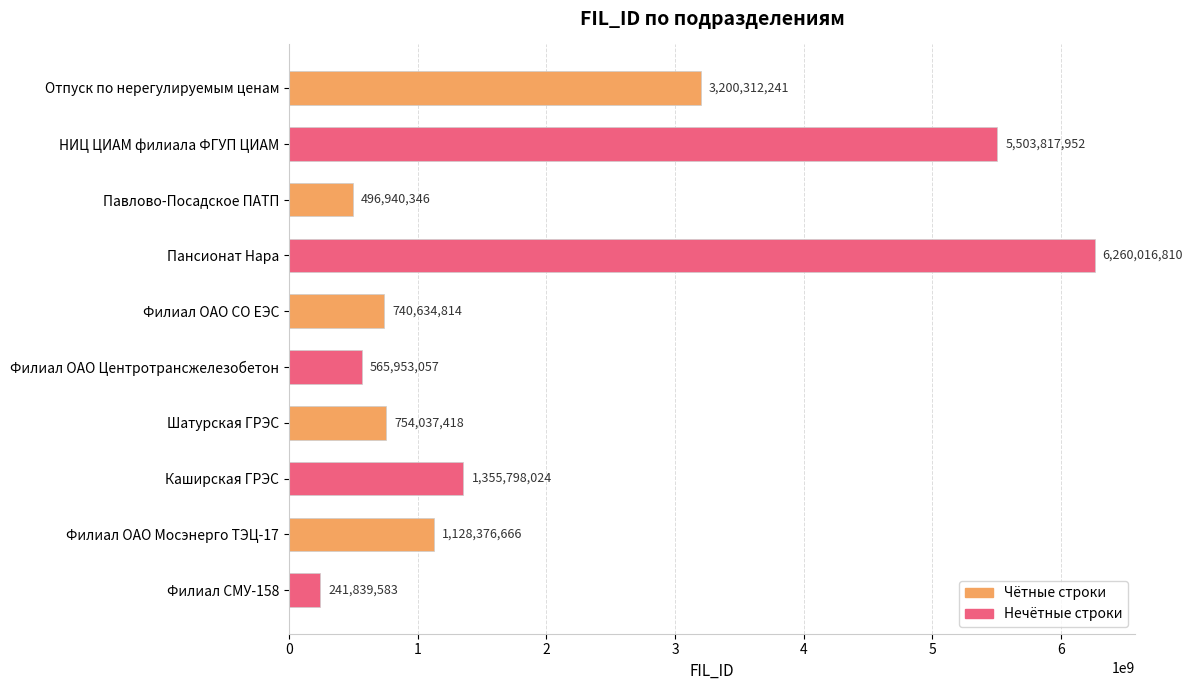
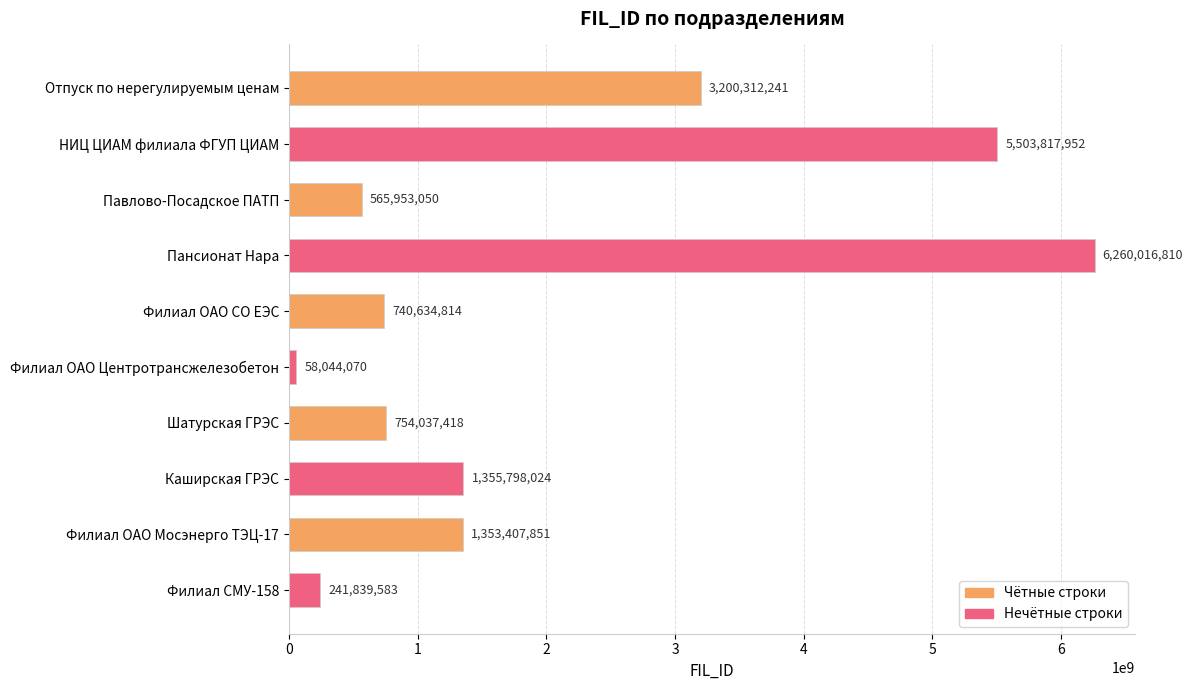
Павлово-Посадское ПАТП: 496,940,346 -> 565,953,050
Филиал ОАО Центротрансжелезобетон: 565,953,057 -> 58,044,070
Филиал ОАО Мосэнерго ТЭЦ-17: 1,128,376,666 -> 1,353,407,851
